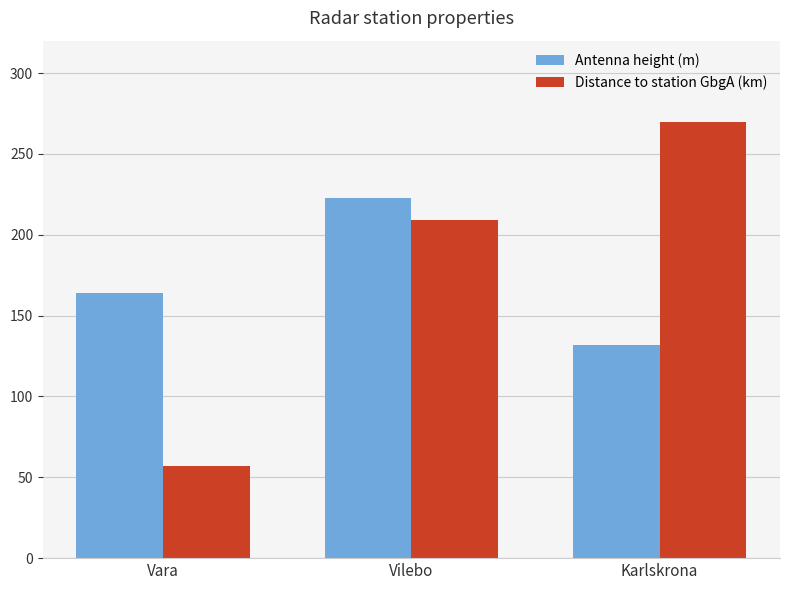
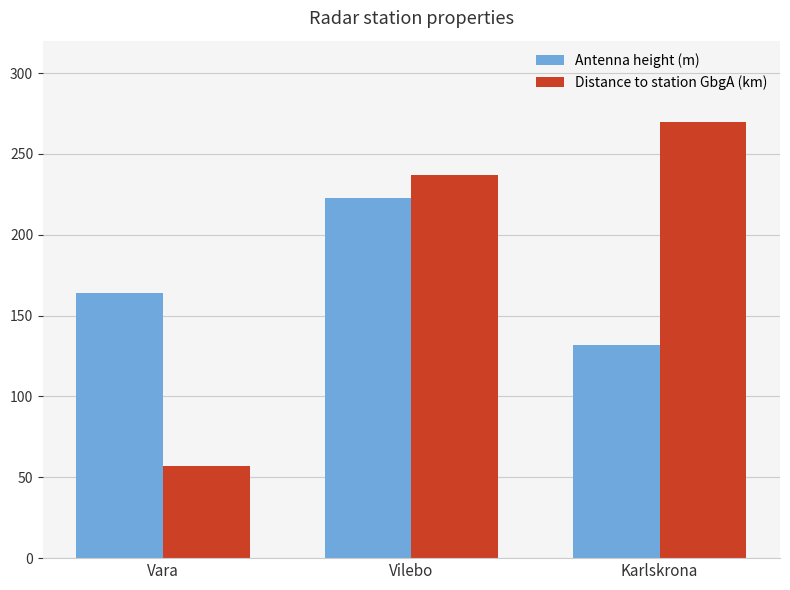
Distance to station GbgA (km), Vilebo: 209 -> 237
